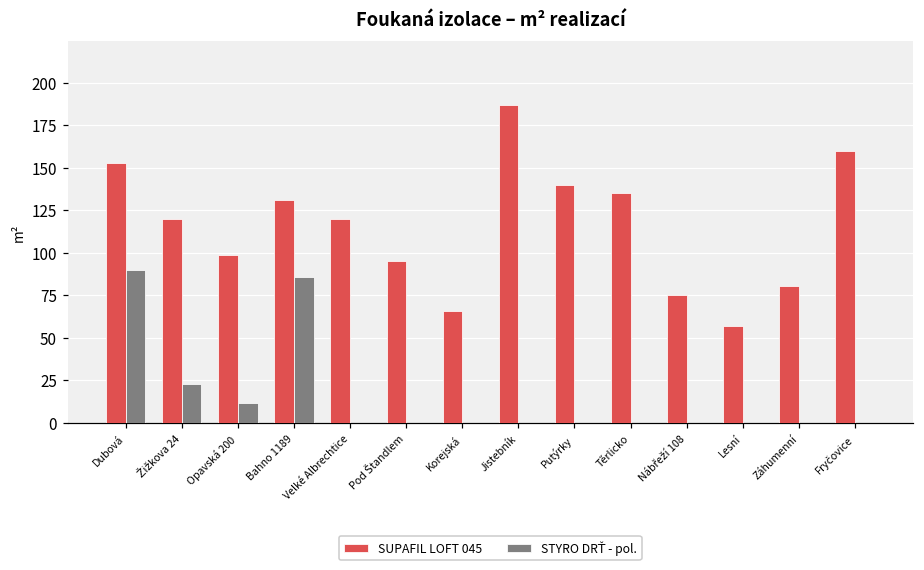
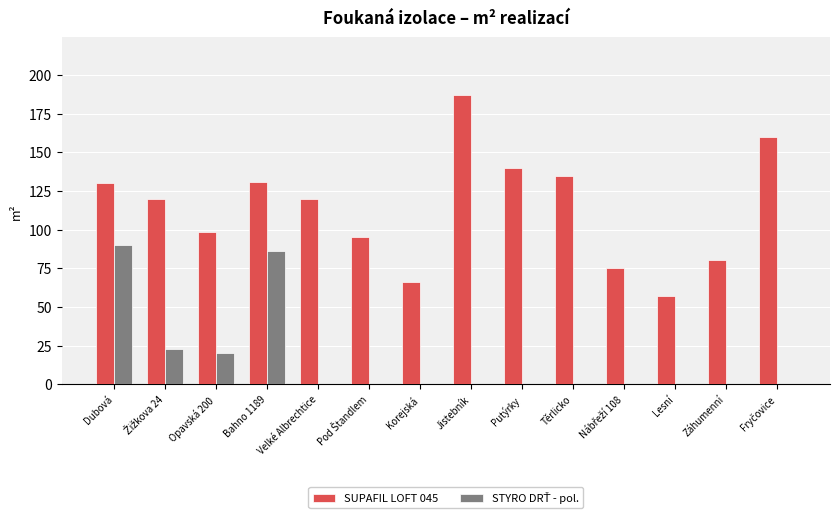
SUPAFIL LOFT 045, Dubová: 153 -> 130
STYRO DRŤ - pol., Opavská 200: 12 -> 20
